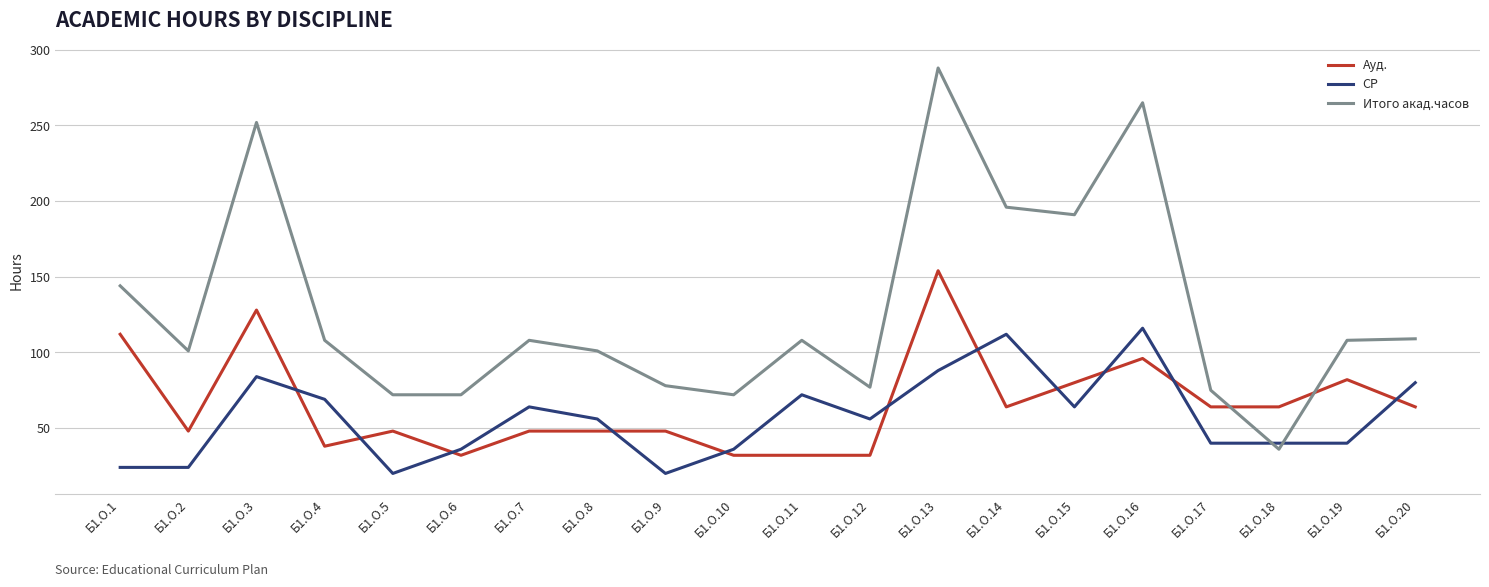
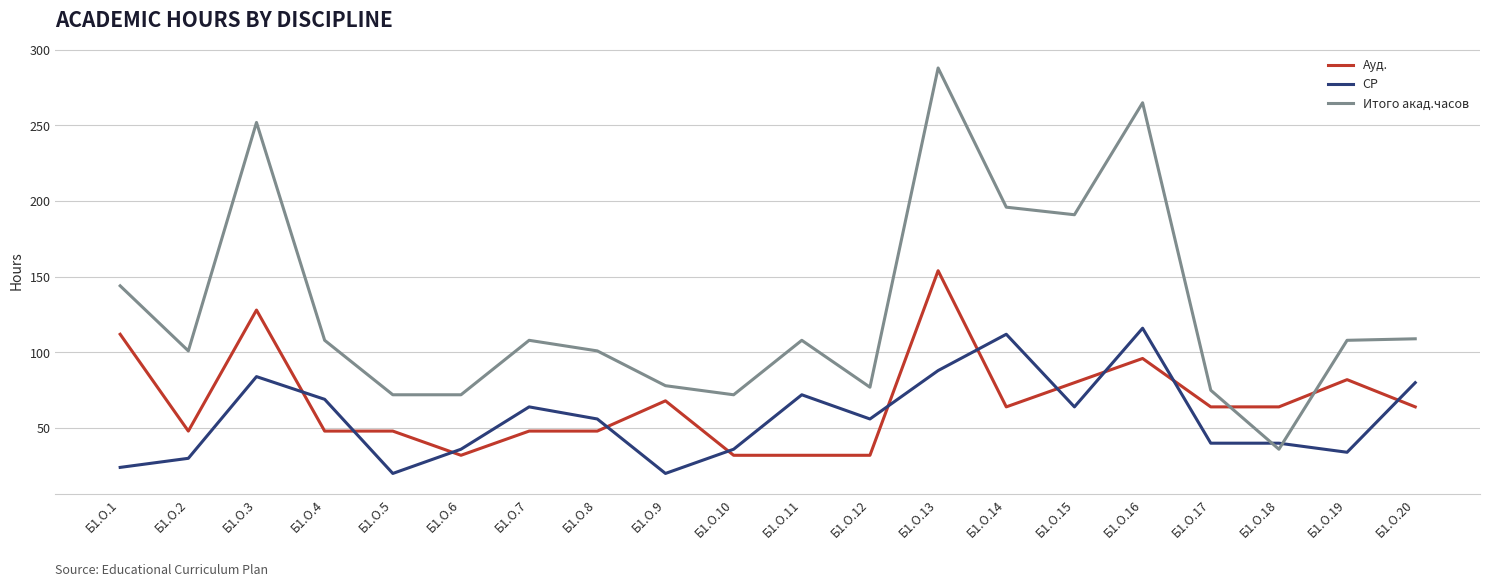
СР, Б1.О.2: 24 -> 30
Ауд., Б1.О.4: 38 -> 48
Ауд., Б1.О.9: 48 -> 68
СР, Б1.О.19: 40 -> 34
